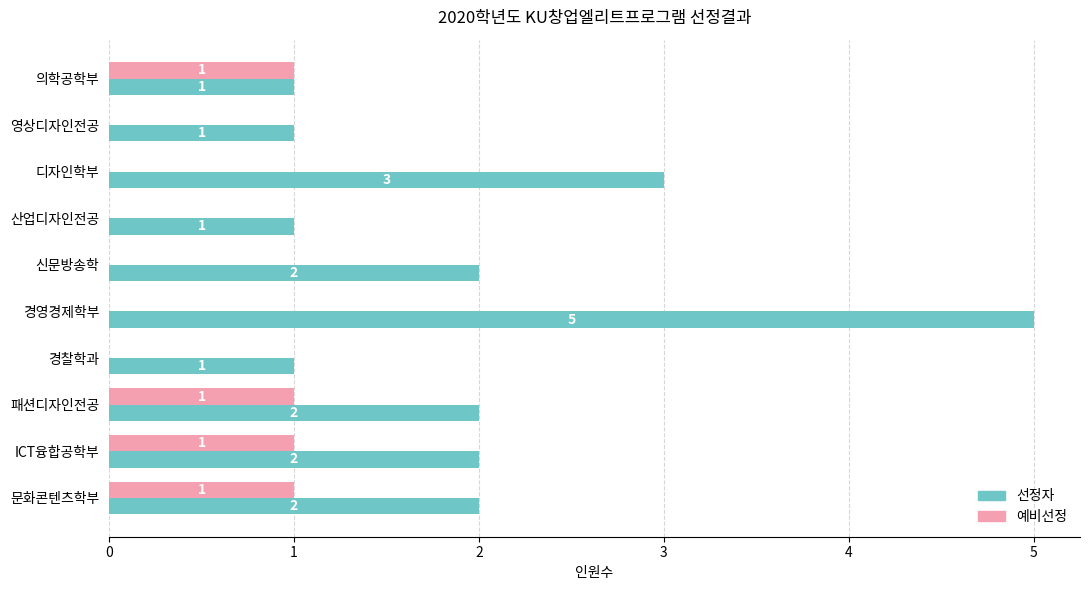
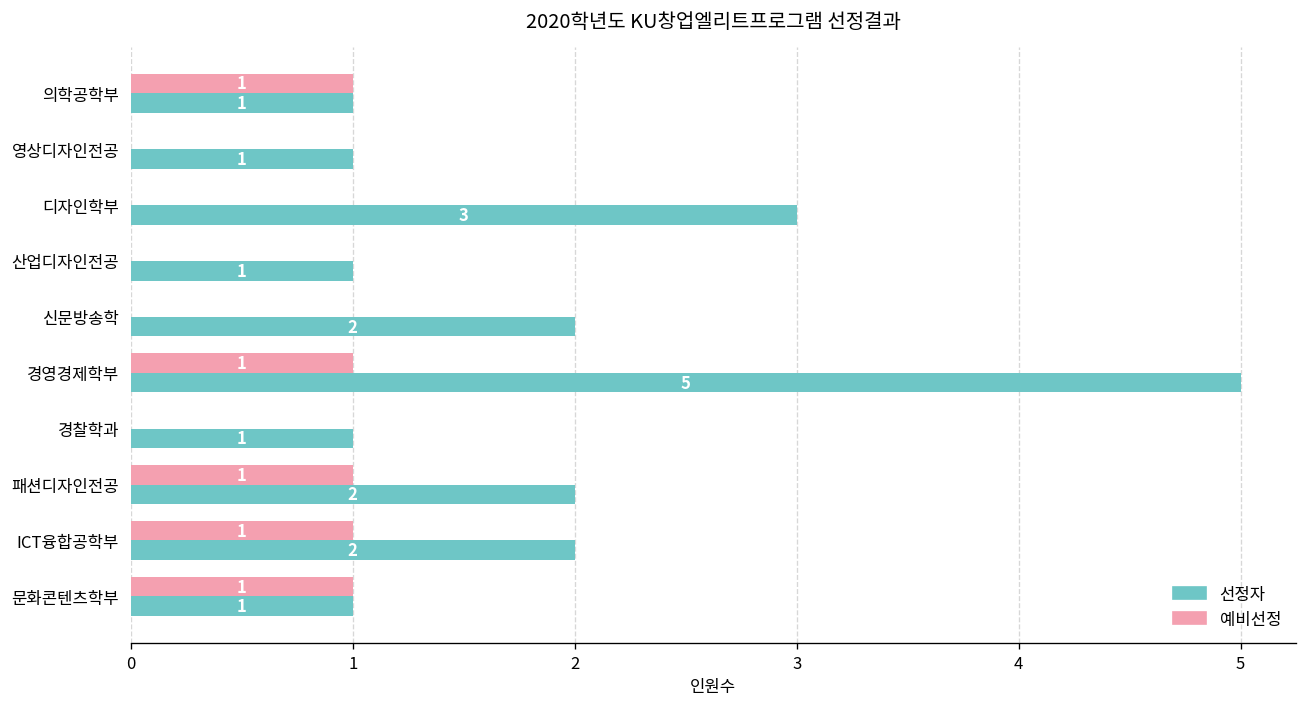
예비선정, 경영경제학부: 0 -> 1
선정자, 문화콘텐츠학부: 2 -> 1
